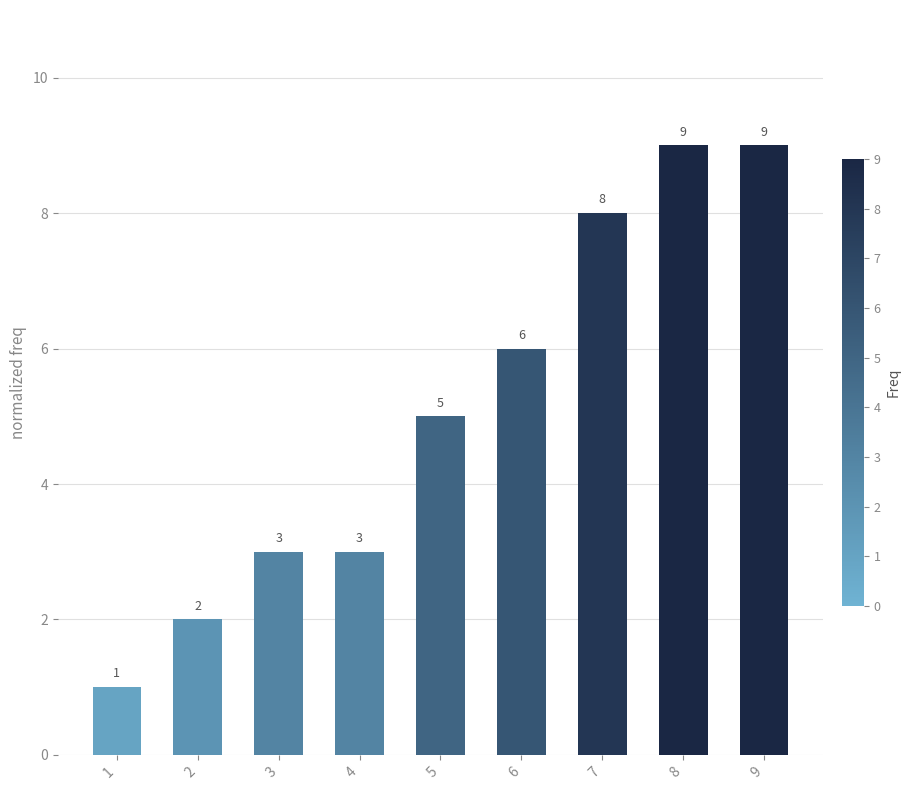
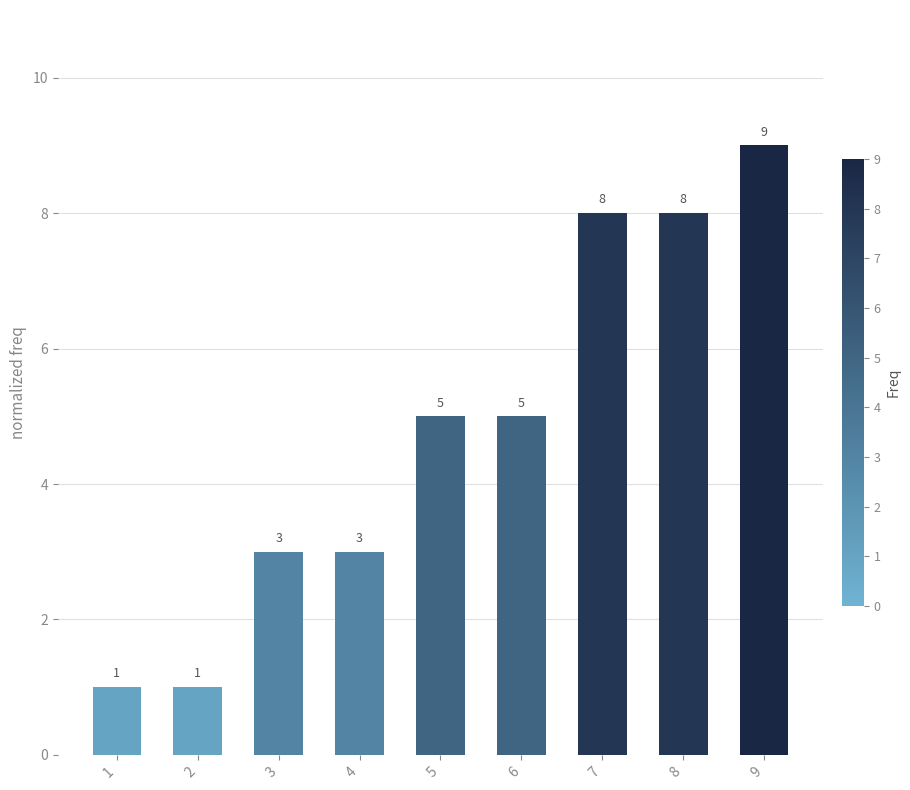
2: 2 -> 1
6: 6 -> 5
8: 9 -> 8
